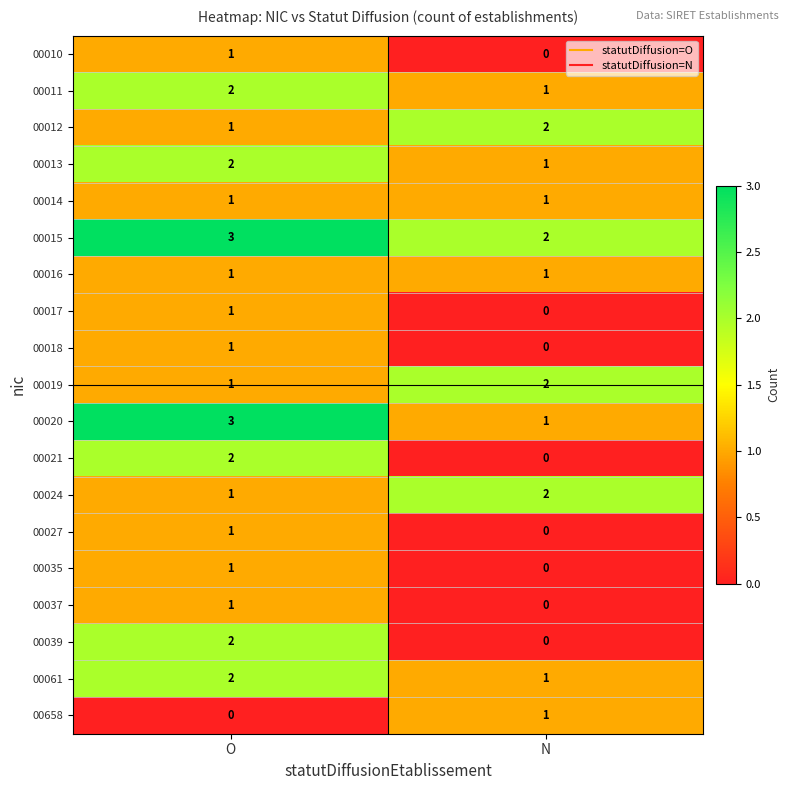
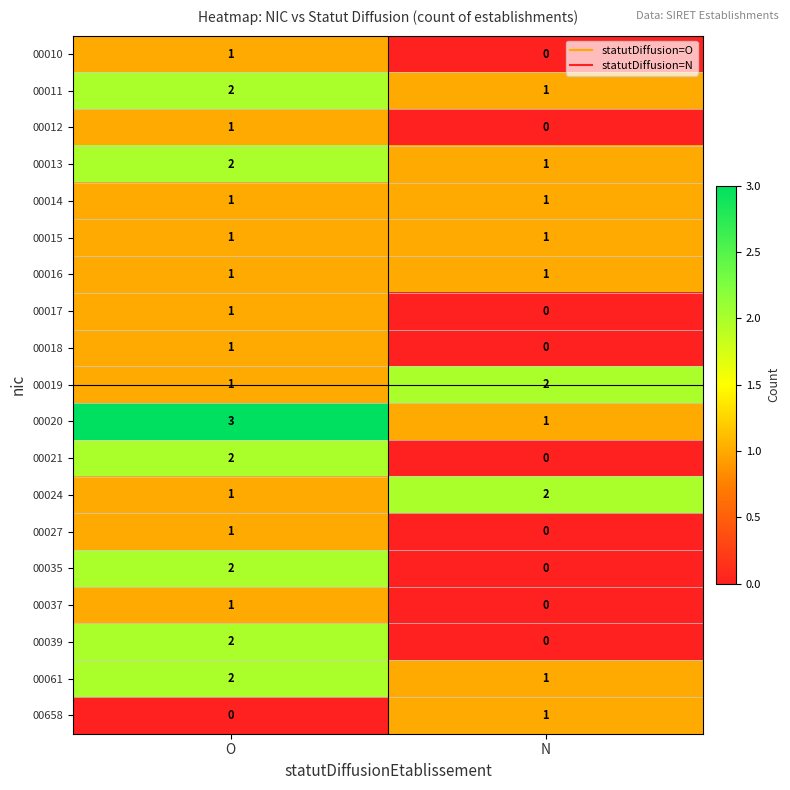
00012, N: 2 -> 0
00015, O: 3 -> 1
00015, N: 2 -> 1
00035, O: 1 -> 2
